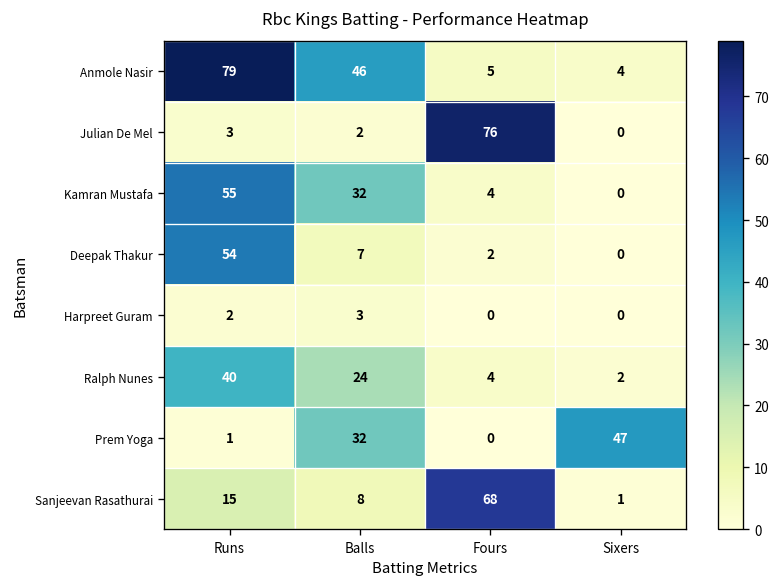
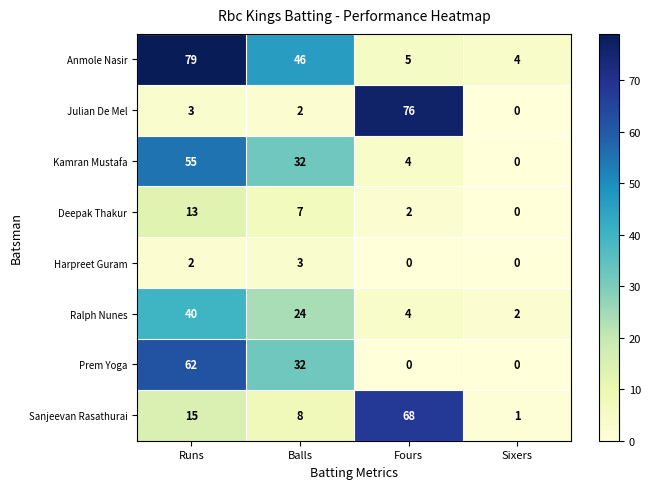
Deepak Thakur, Runs: 54 -> 13
Prem Yoga, Runs: 1 -> 62
Prem Yoga, Sixers: 47 -> 0
